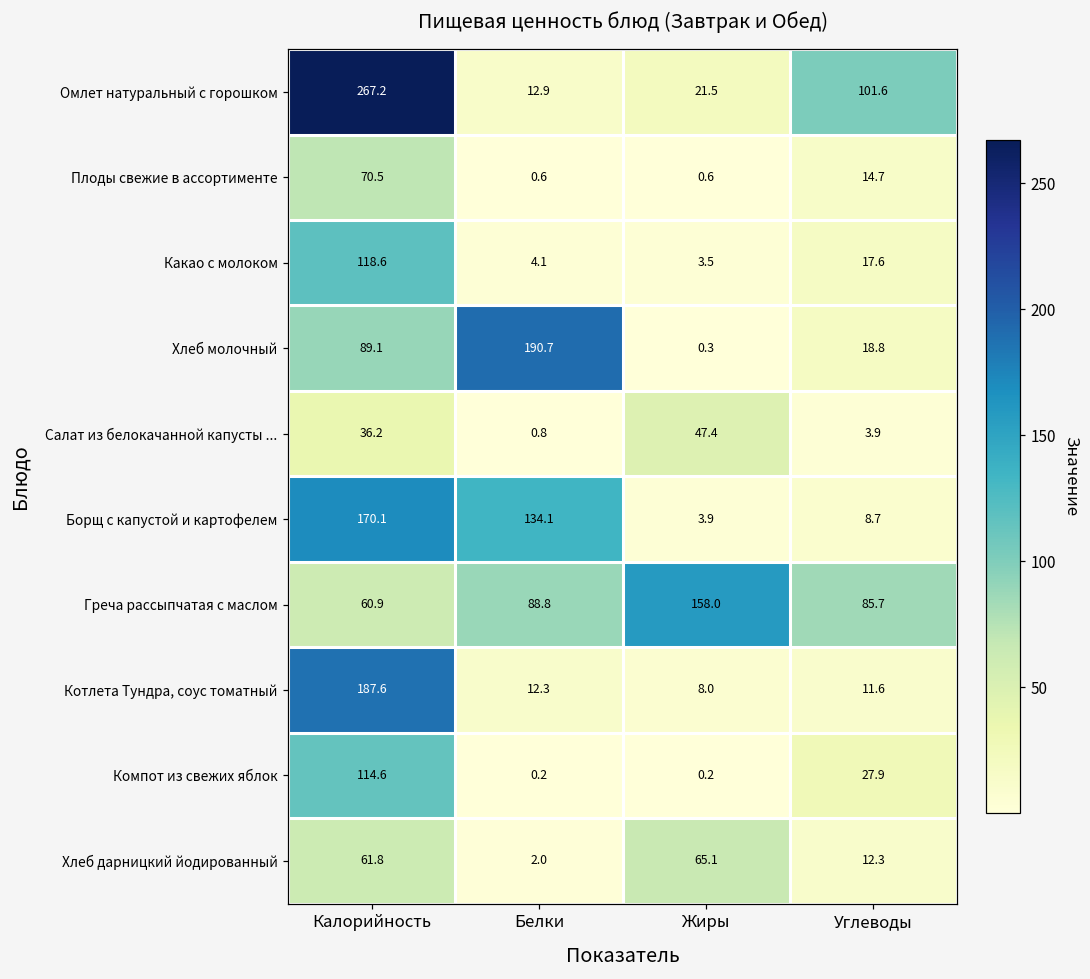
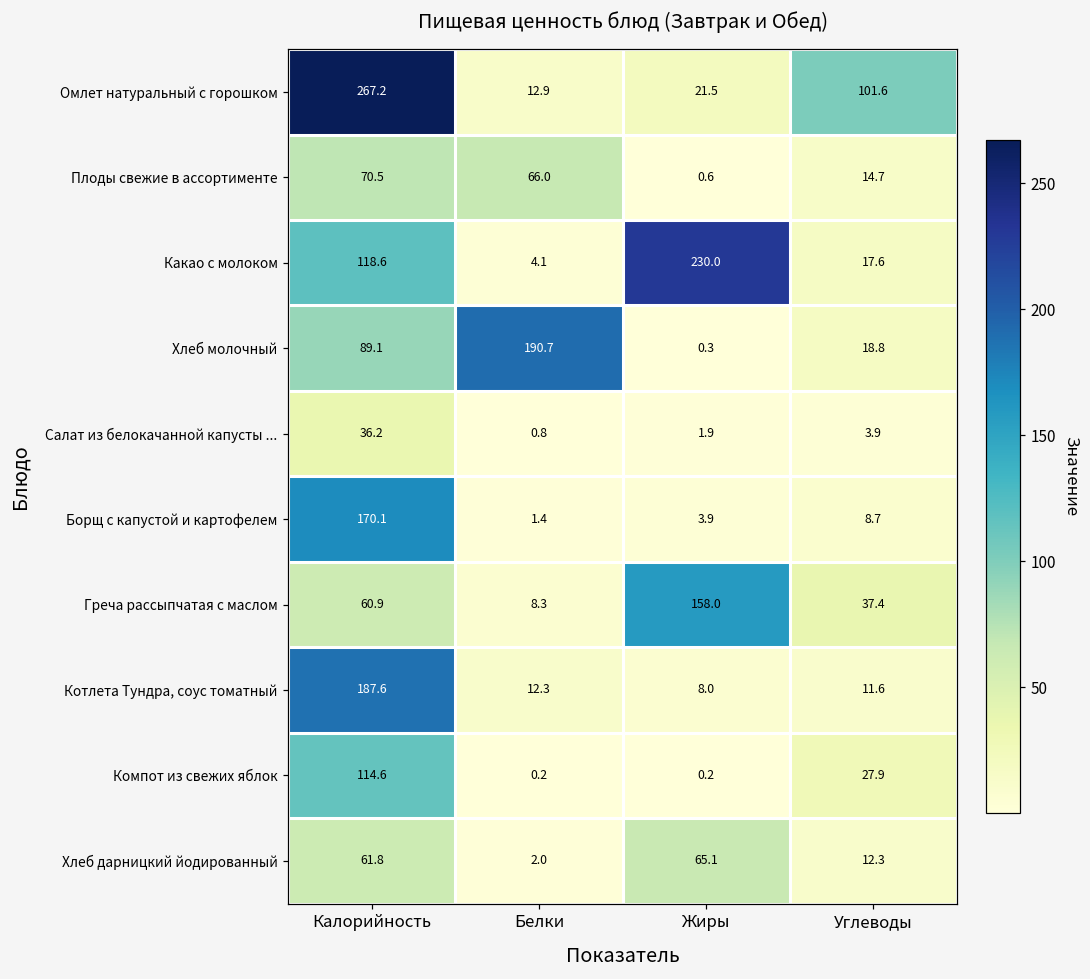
Плоды свежие в ассортименте, Белки: 0.6 -> 66.0
Какао с молоком, Жиры: 3.5 -> 230.0
Салат из белокачанной капусты ..., Жиры: 47.4 -> 1.9
Борщ с капустой и картофелем, Белки: 134.1 -> 1.4
Греча рассыпчатая с маслом, Белки: 88.8 -> 8.3
Греча рассыпчатая с маслом, Углеводы: 85.7 -> 37.4
